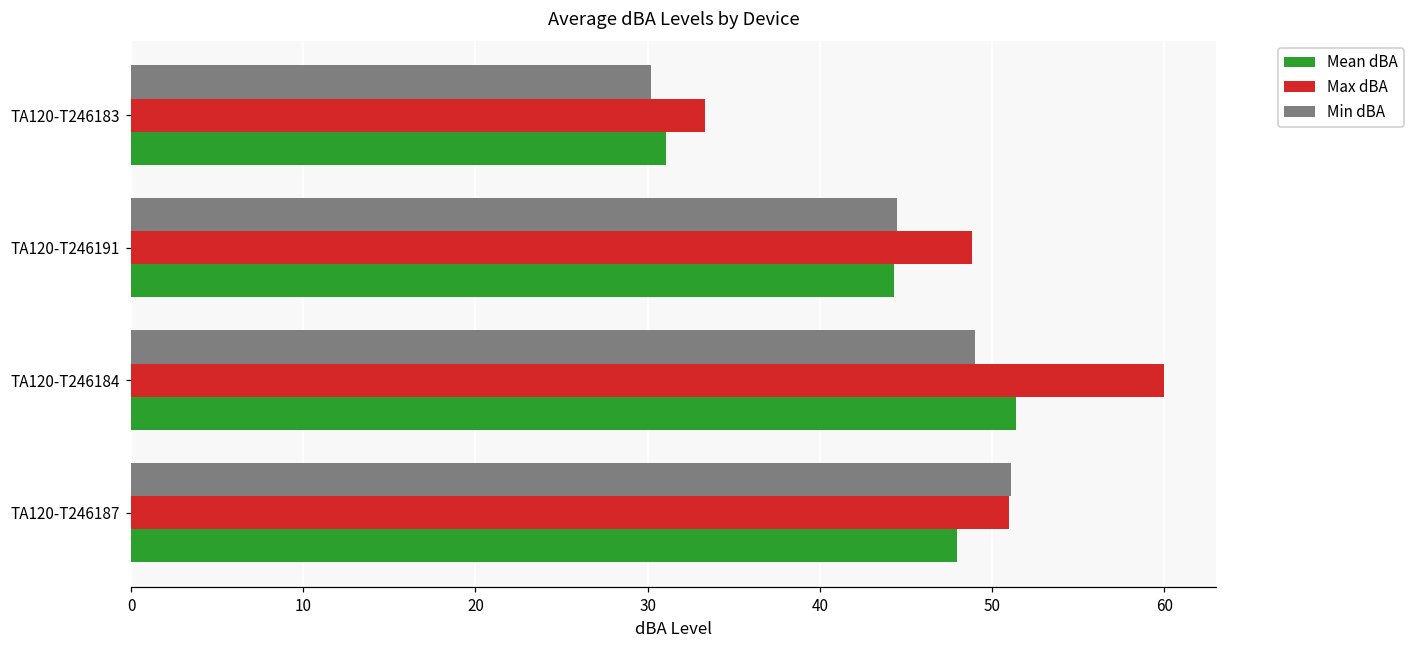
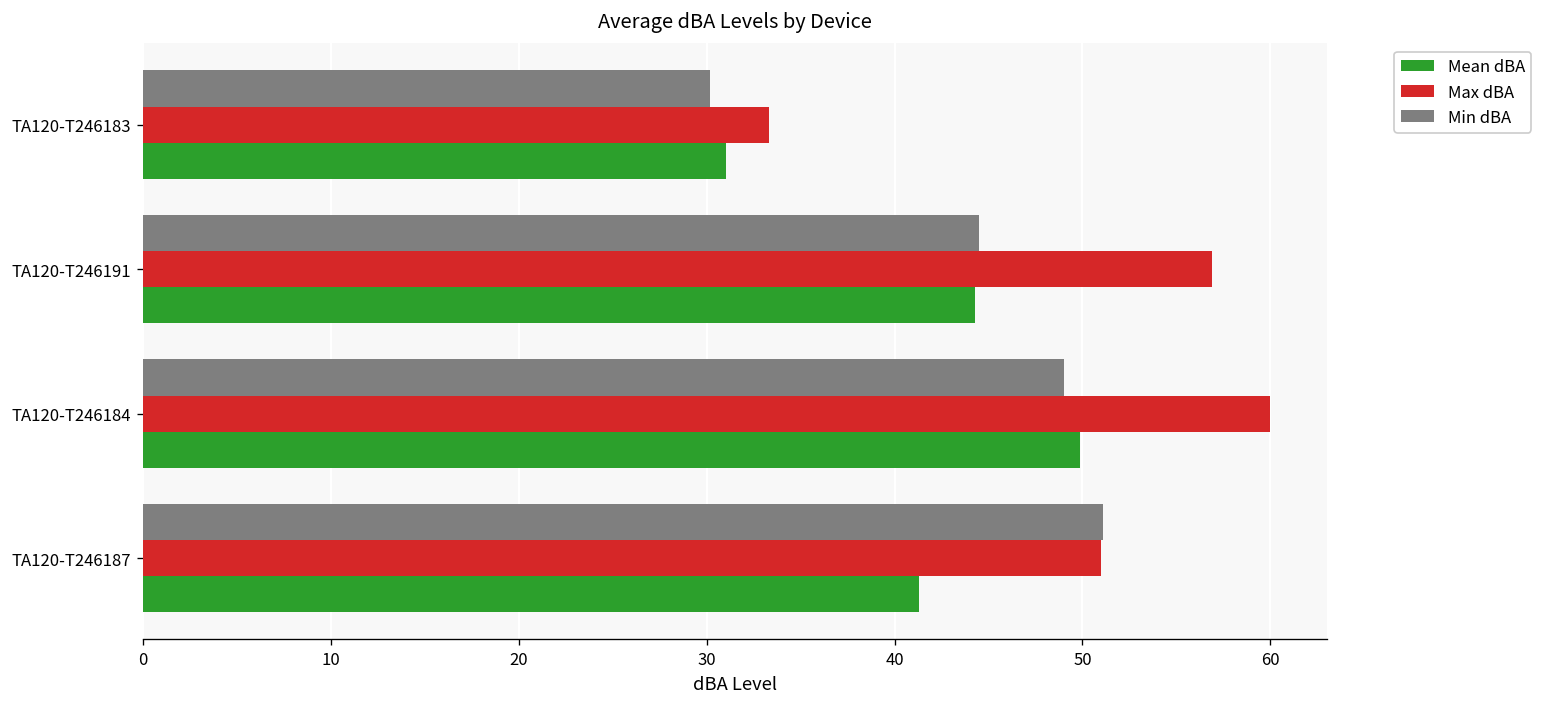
Max dBA, TA120-T246191: 48.8 -> 56.9
Mean dBA, TA120-T246184: 51.4 -> 49.9
Mean dBA, TA120-T246187: 48.0 -> 41.3
